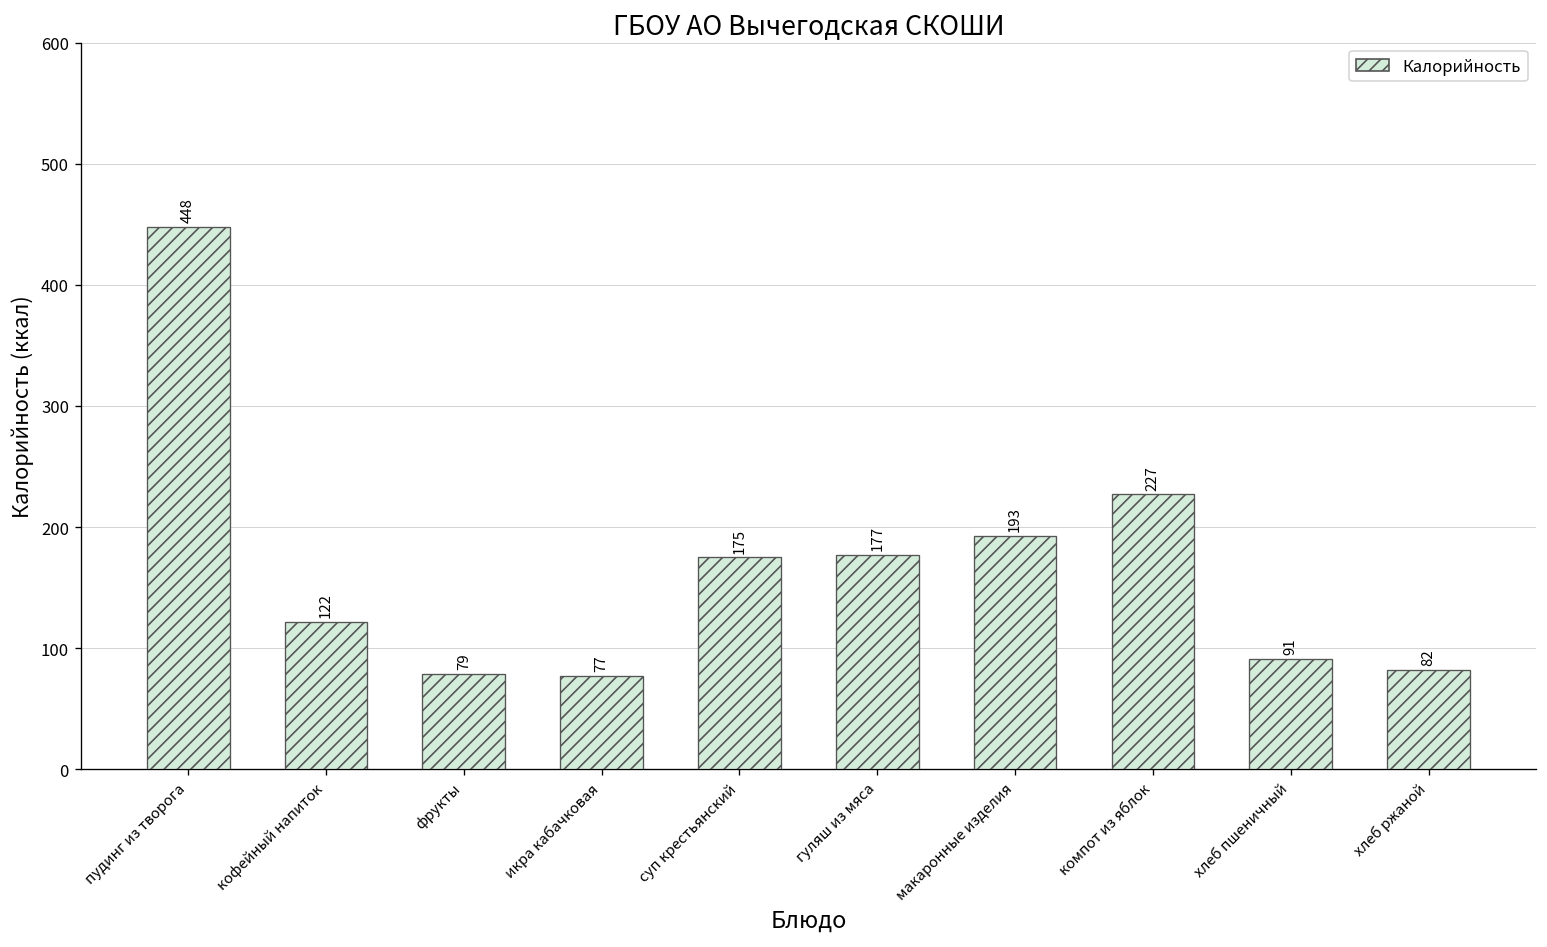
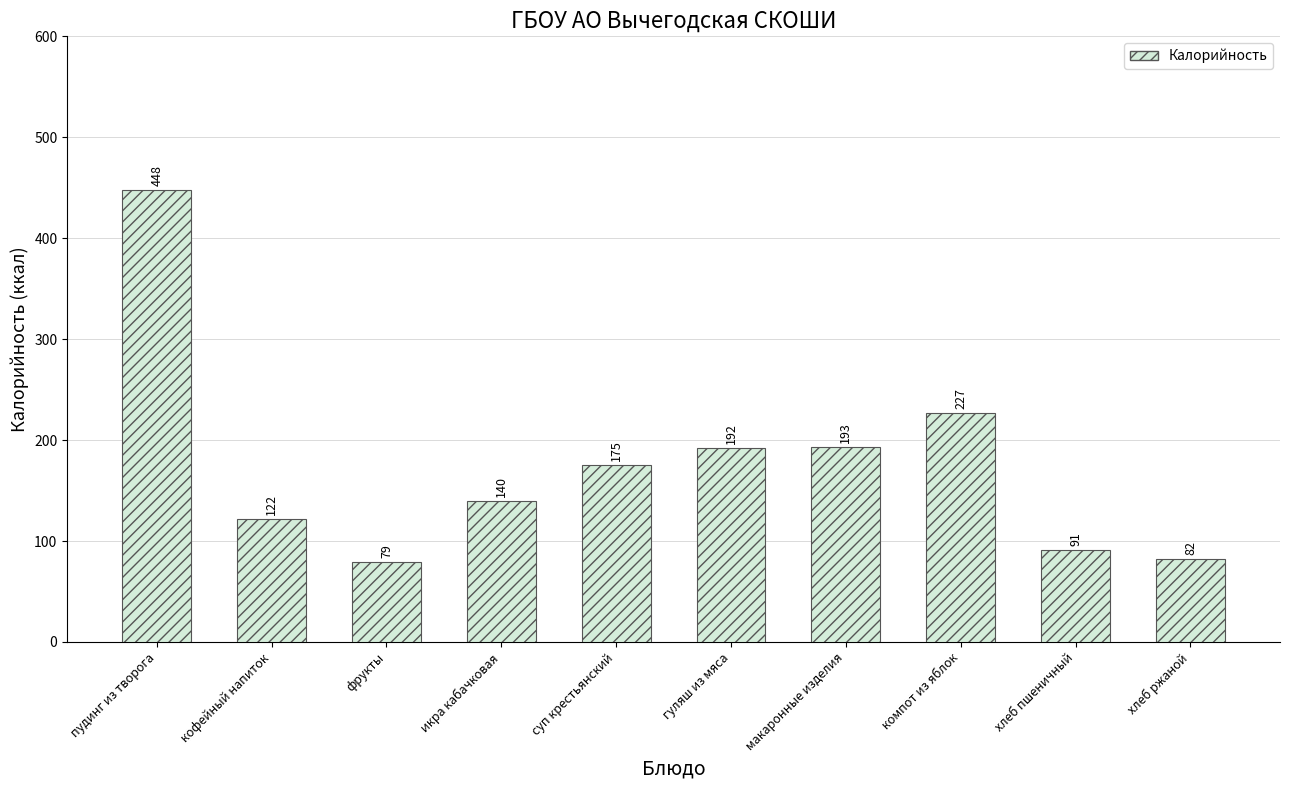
икра кабачковая: 77 -> 140
гуляш из мяса: 177 -> 192
